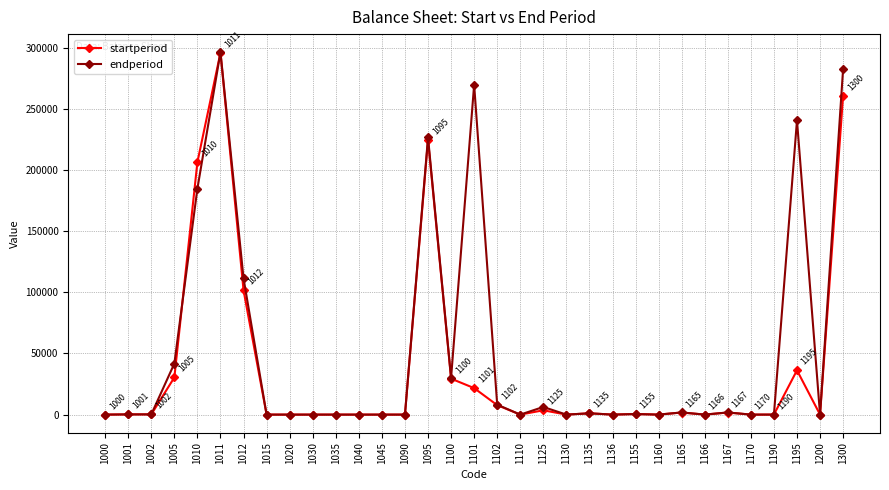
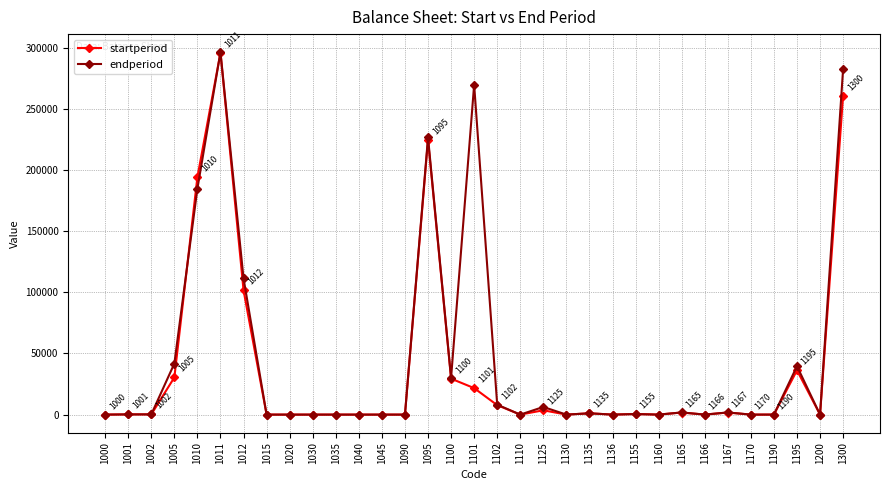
startperiod, 1010: 207000 -> 194000
endperiod, 1195: 241000 -> 40000
